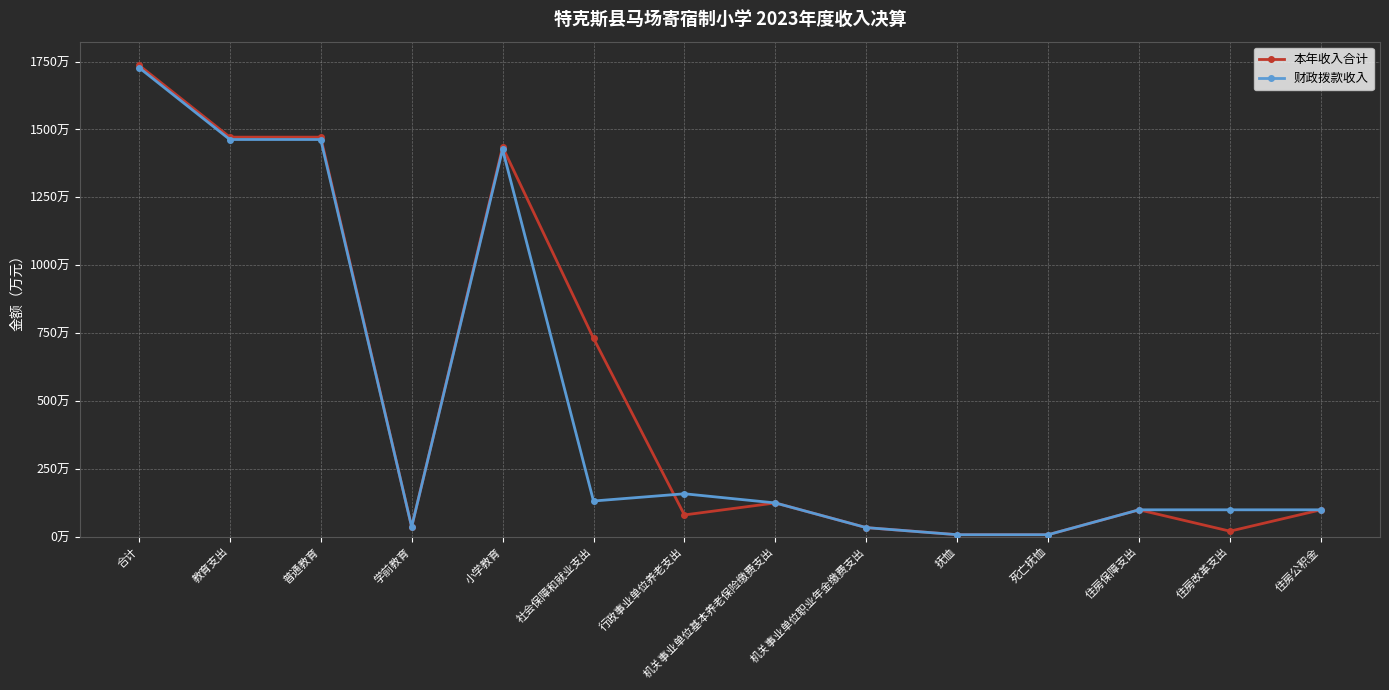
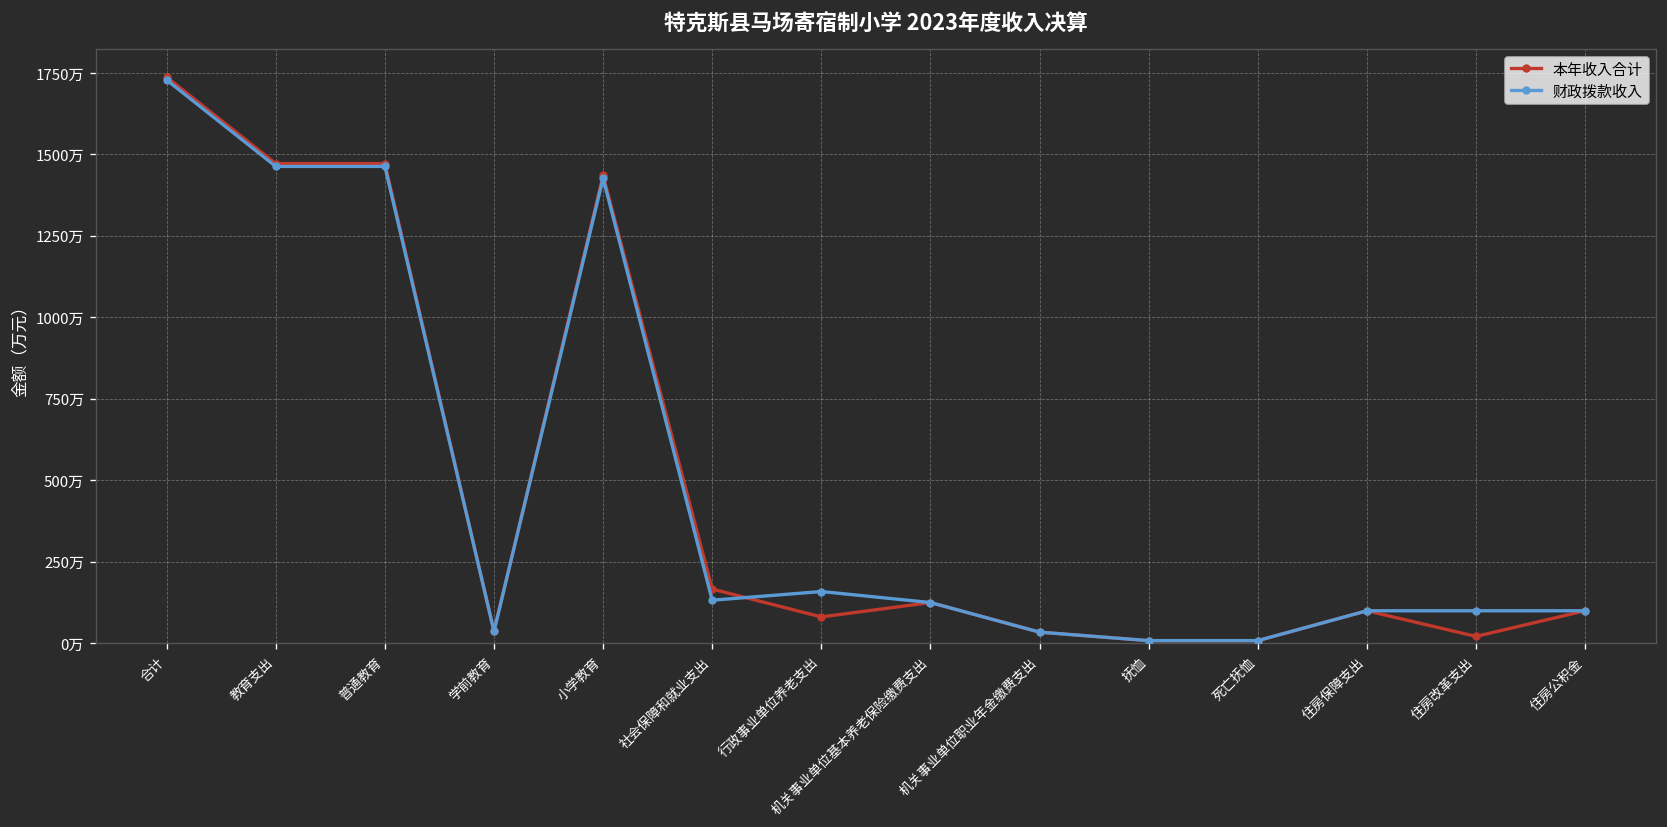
本年收入合计, 社会保障和就业支出: 730万 -> 170万
